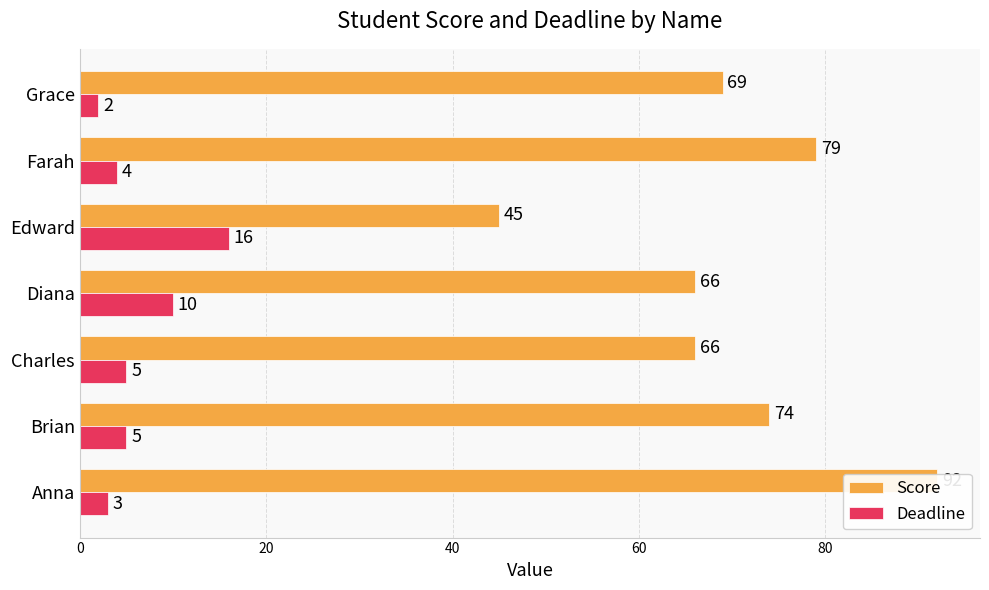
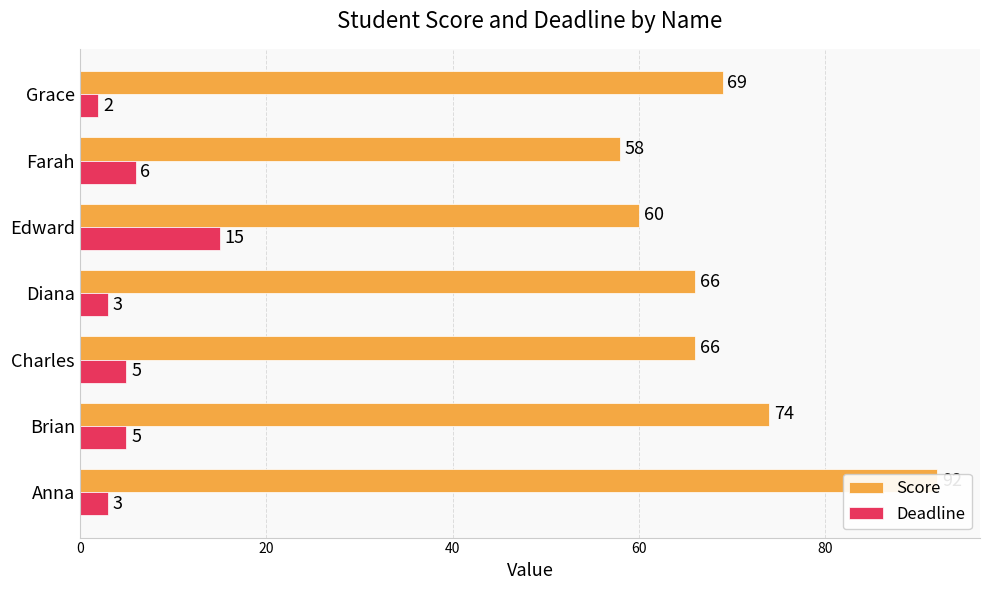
Score, Farah: 79 -> 58
Deadline, Farah: 4 -> 6
Score, Edward: 45 -> 60
Deadline, Edward: 16 -> 15
Deadline, Diana: 10 -> 3
